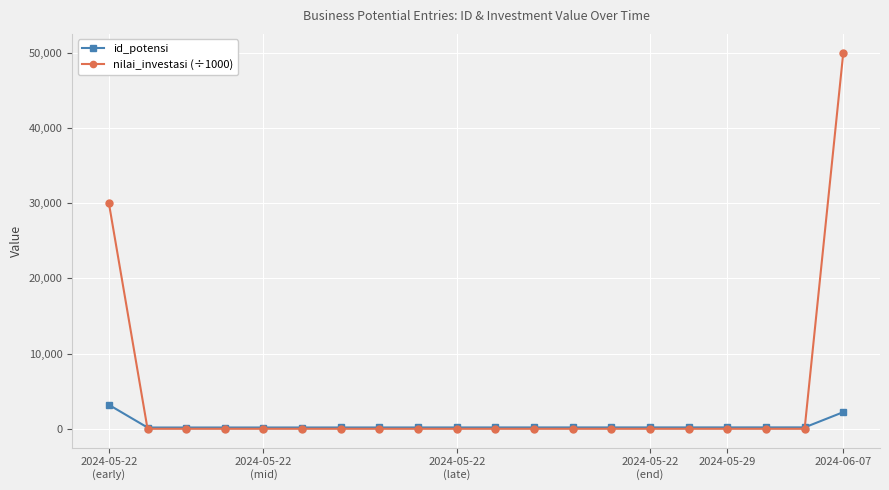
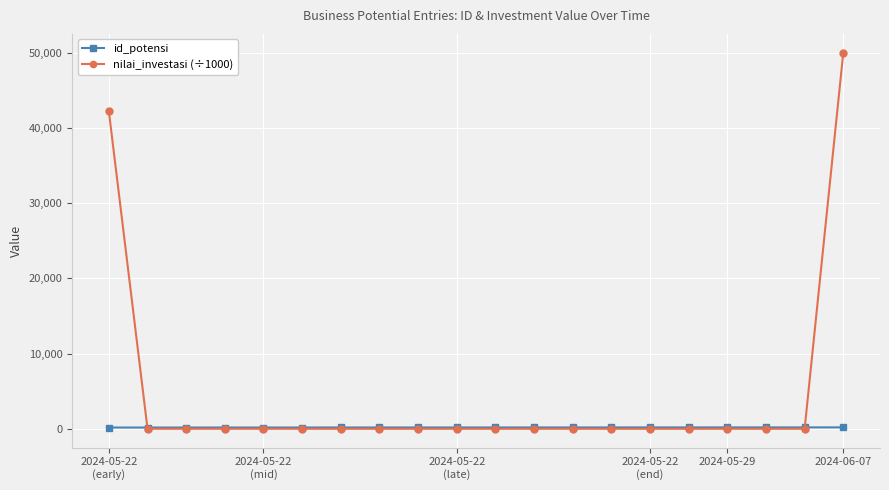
id_potensi, 2024-05-22 (early): 3,000 -> 0
nilai_investasi (÷1000), 2024-05-22 (early): 30,000 -> 42,000
id_potensi, 2024-06-07: 2,000 -> 0
